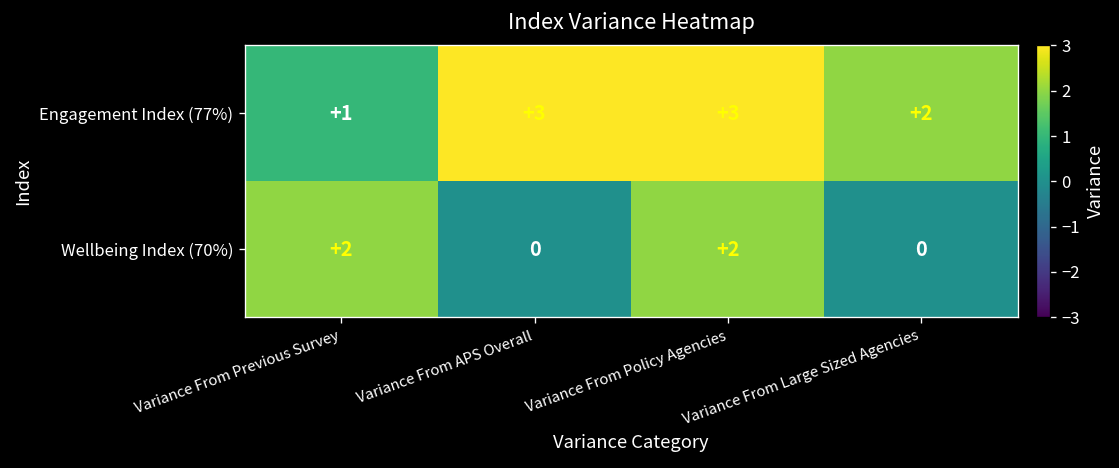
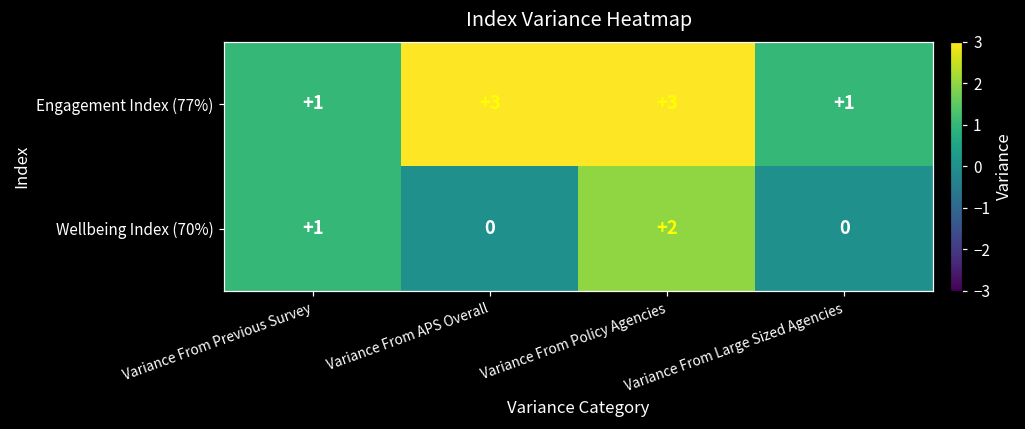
Engagement Index (77%), Variance From Large Sized Agencies: +2 -> +1
Wellbeing Index (70%), Variance From Previous Survey: +2 -> +1
